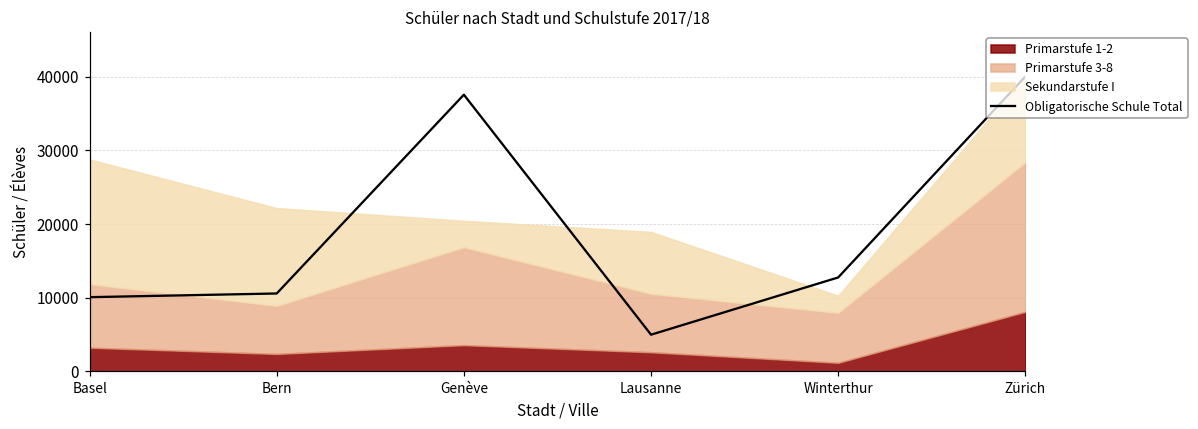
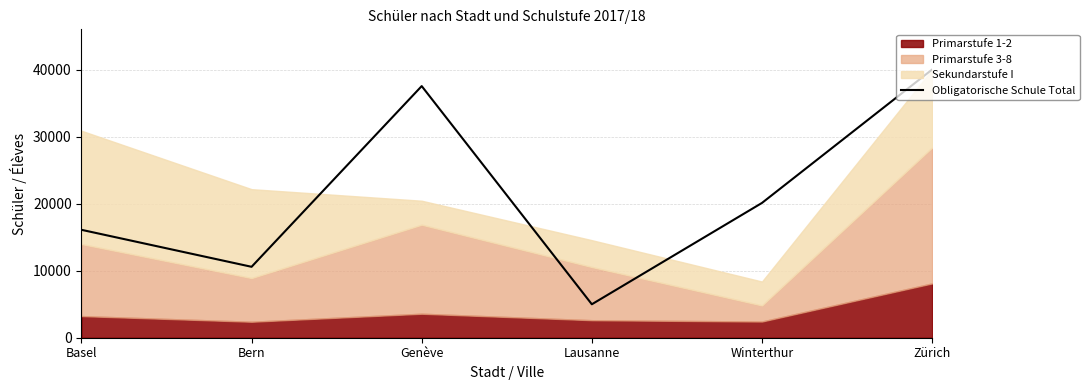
Obligatorische Schule Total, Basel: 10000 -> 16000
Primarstufe 3-8, Basel: 9000 -> 11000
Sekundarstufe I, Lausanne: 8000 -> 4000
Obligatorische Schule Total, Winterthur: 13000 -> 20000
Primarstufe 1-2, Winterthur: 1000 -> 2000
Primarstufe 3-8, Winterthur: 7000 -> 2000
Sekundarstufe I, Winterthur: 2000 -> 4000
